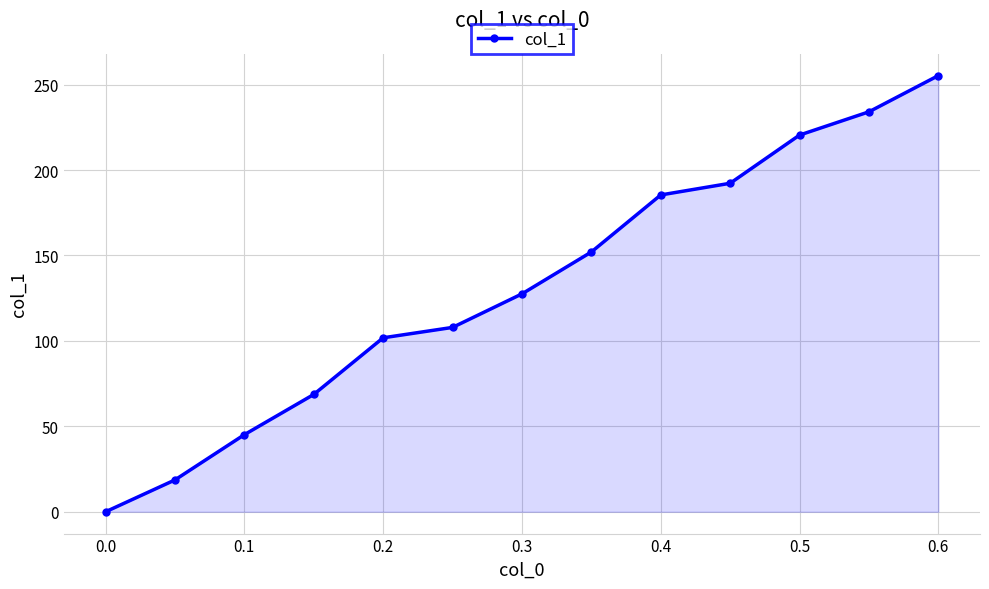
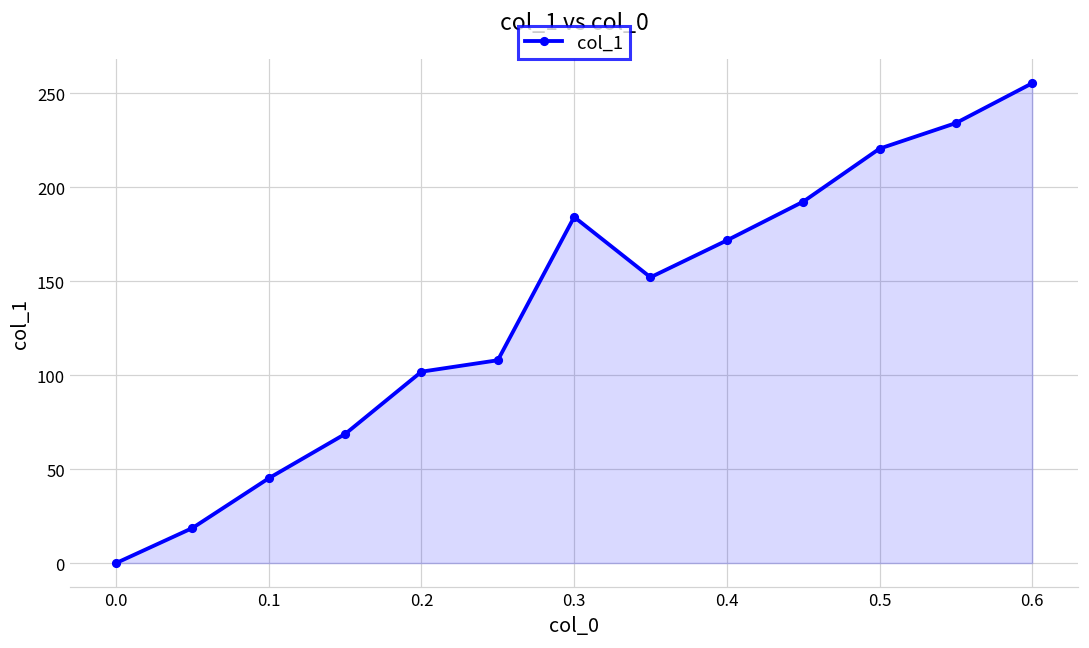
0.3: 128 -> 184
0.4: 185 -> 172
